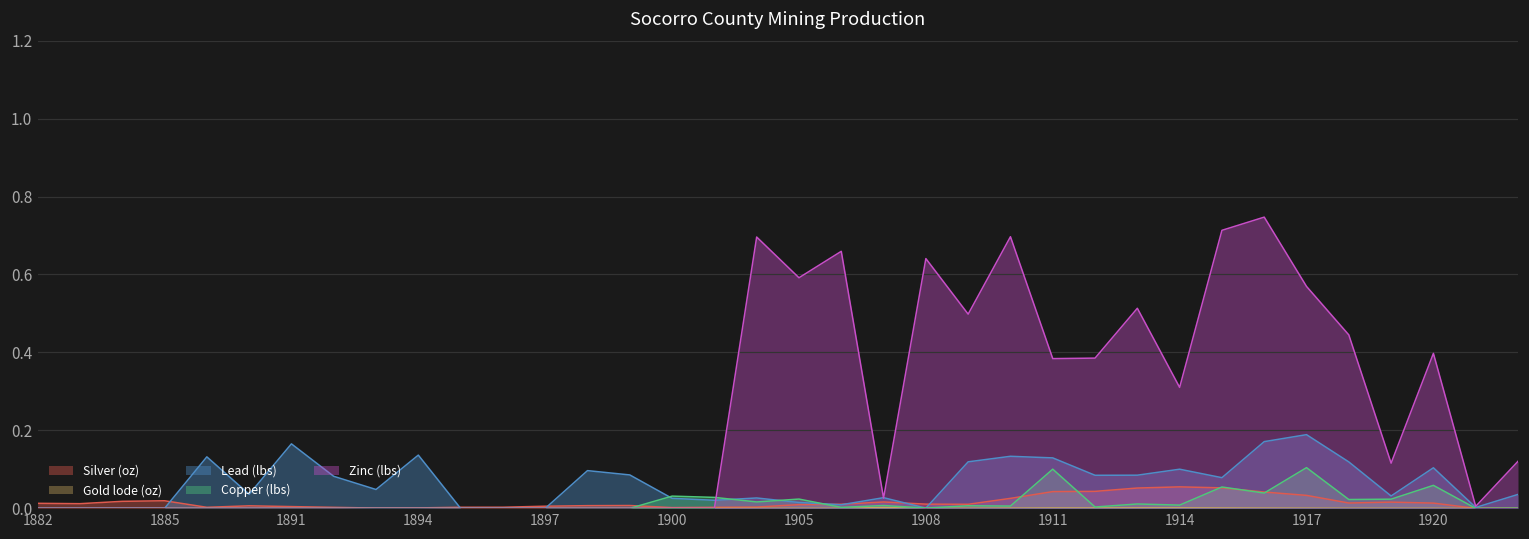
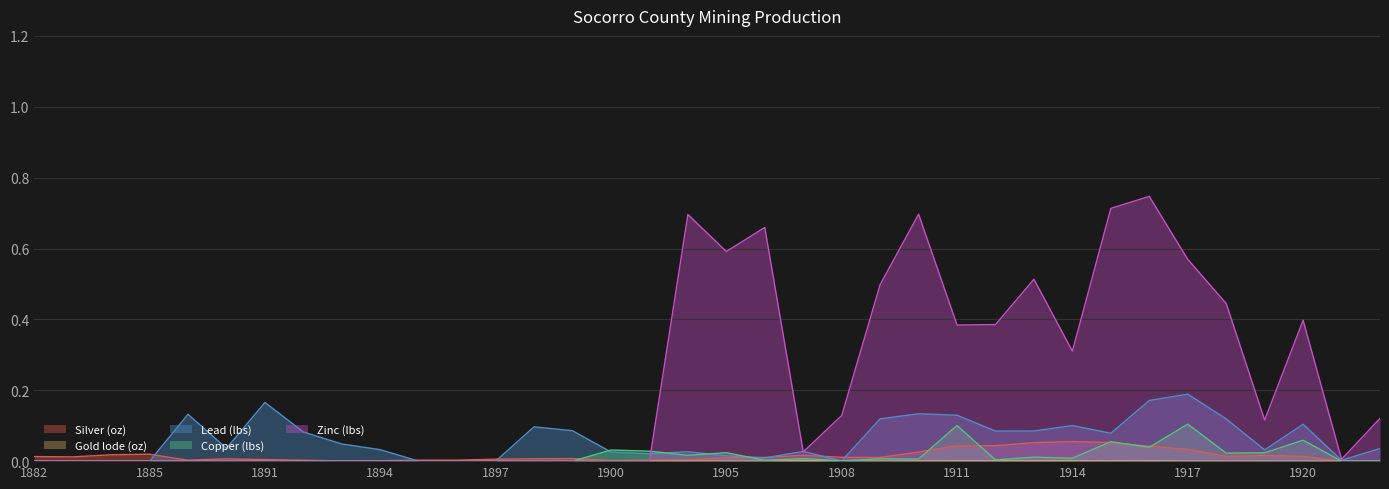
Lead (lbs), 1894: 0.14 -> 0.03
Zinc (lbs), 1908: 0.64 -> 0.13
